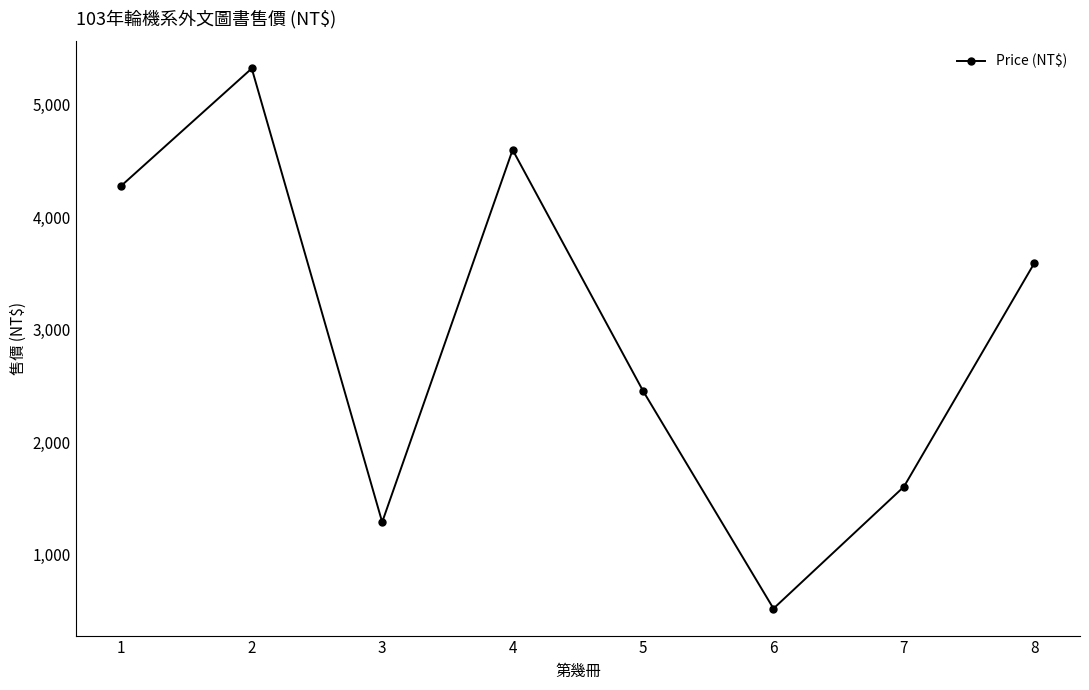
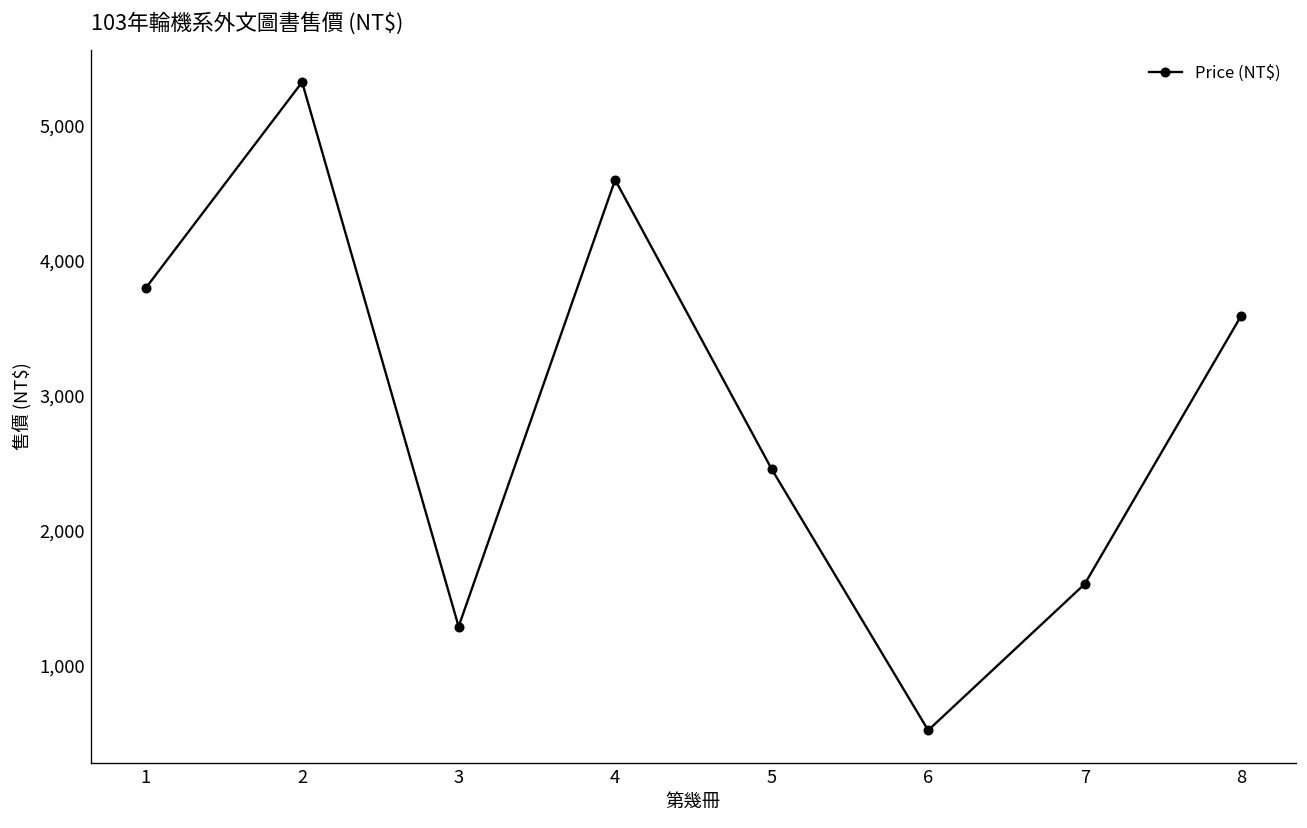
1: 4,280 -> 3,800
